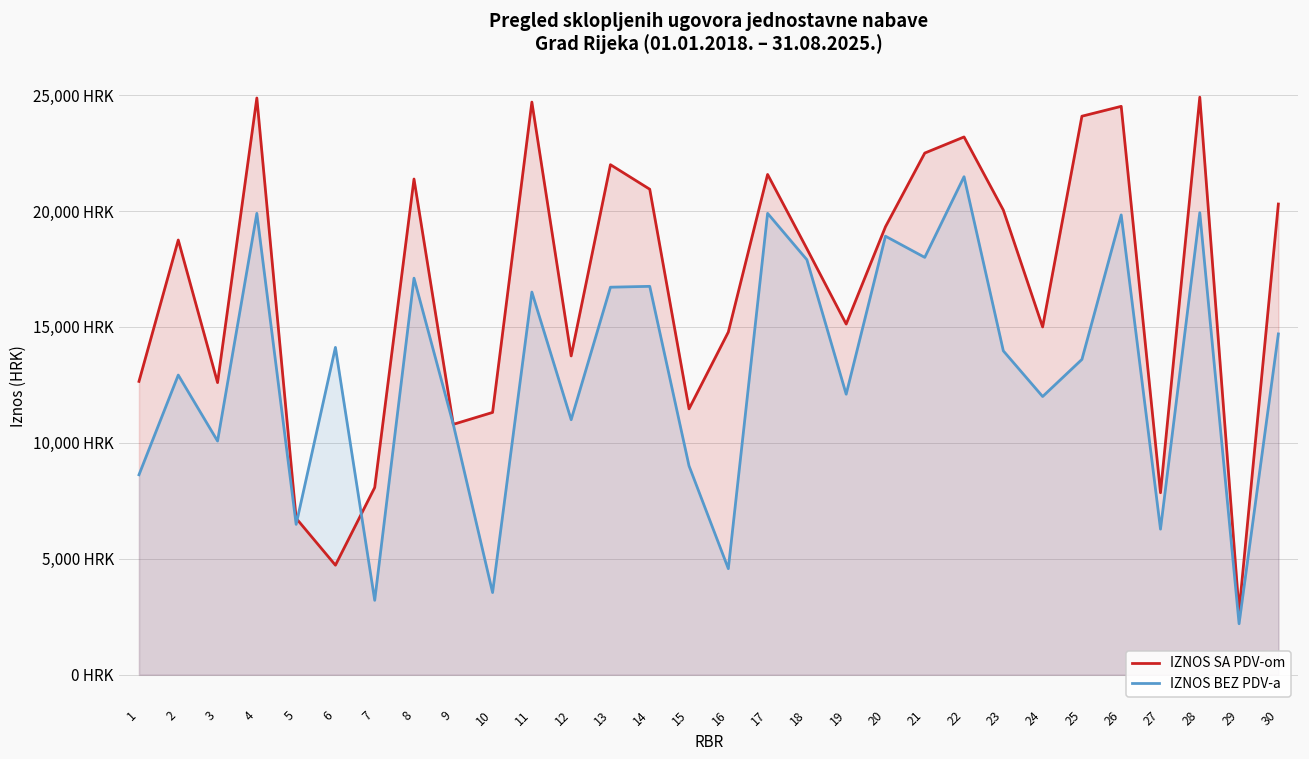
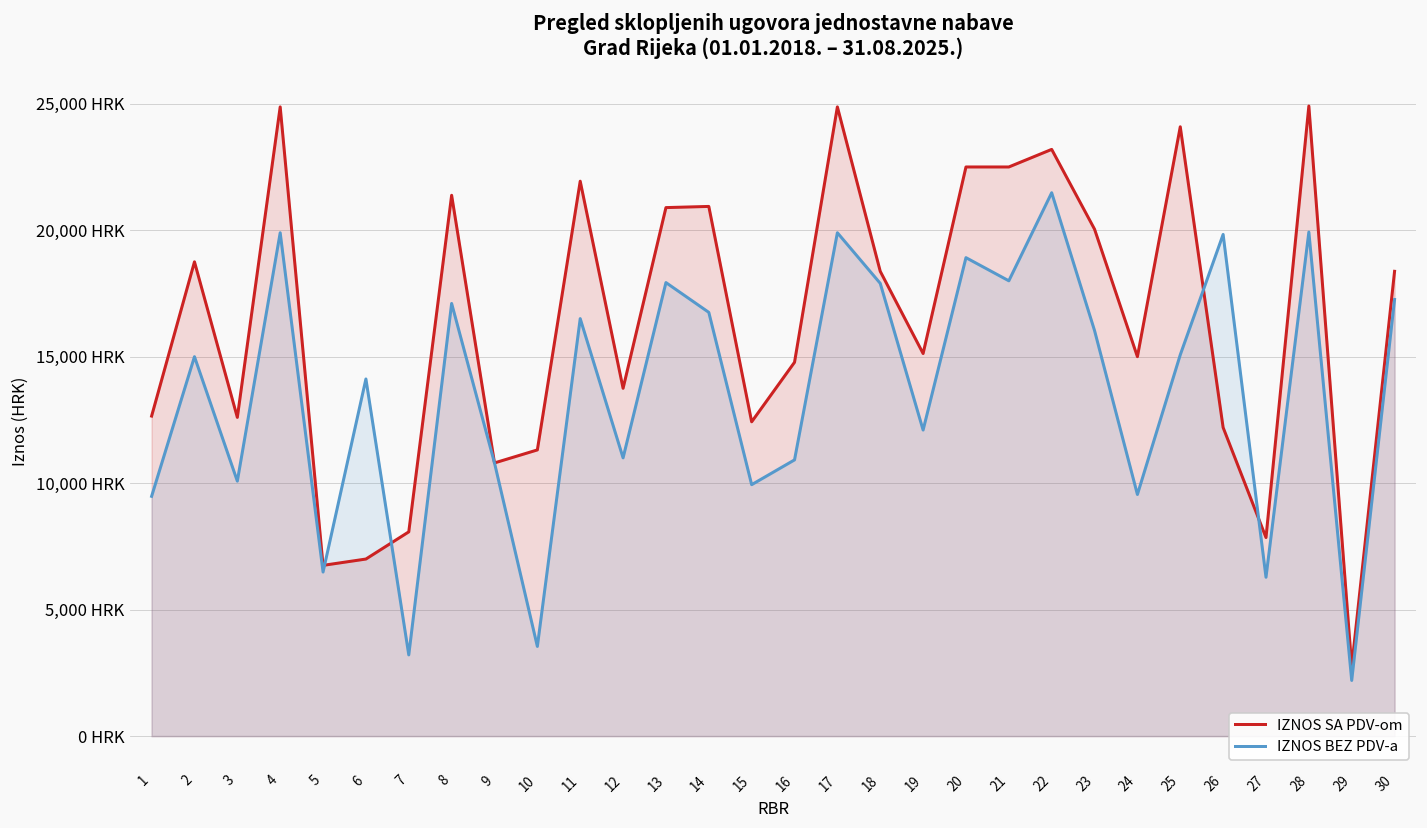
IZNOS BEZ PDV-a, 1: 8,600 HRK -> 9,500 HRK
IZNOS BEZ PDV-a, 2: 12,900 HRK -> 15,000 HRK
IZNOS SA PDV-om, 6: 4,700 HRK -> 7,000 HRK
IZNOS SA PDV-om, 11: 24,700 HRK -> 21,900 HRK
IZNOS SA PDV-om, 13: 22,000 HRK -> 20,900 HRK
IZNOS BEZ PDV-a, 13: 16,700 HRK -> 17,900 HRK
IZNOS SA PDV-om, 15: 11,500 HRK -> 12,400 HRK
IZNOS BEZ PDV-a, 15: 9,000 HRK -> 9,900 HRK
IZNOS BEZ PDV-a, 16: 4,600 HRK -> 10,900 HRK
IZNOS SA PDV-om, 17: 21,600 HRK -> 24,900 HRK
IZNOS SA PDV-om, 20: 19,300 HRK -> 22,500 HRK
IZNOS BEZ PDV-a, 23: 14,000 HRK -> 16,000 HRK
IZNOS BEZ PDV-a, 24: 12,000 HRK -> 9,600 HRK
IZNOS BEZ PDV-a, 25: 13,600 HRK -> 15,100 HRK
IZNOS SA PDV-om, 26: 24,500 HRK -> 12,200 HRK
IZNOS SA PDV-om, 30: 20,300 HRK -> 18,400 HRK
IZNOS BEZ PDV-a, 30: 14,700 HRK -> 17,300 HRK
